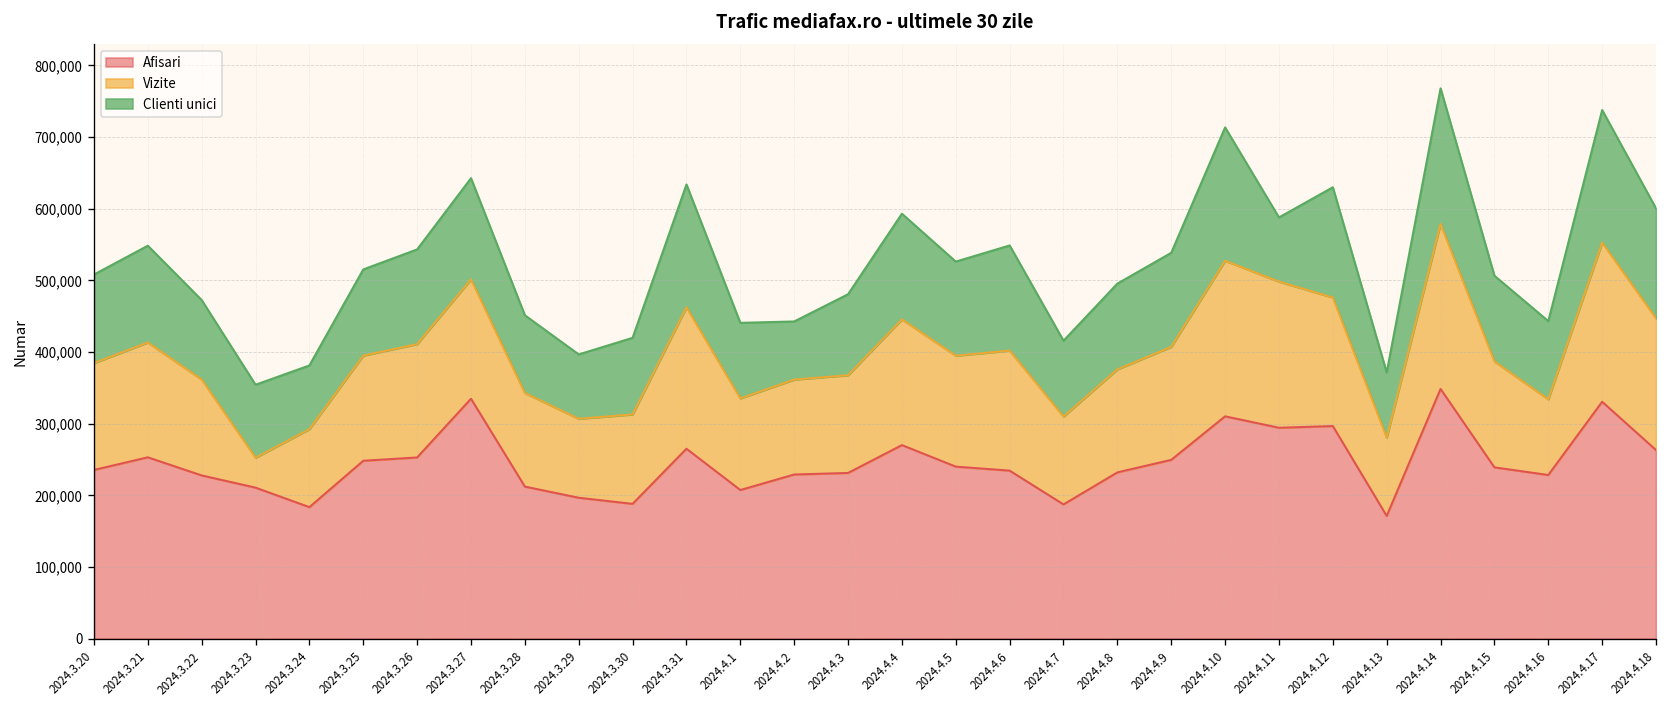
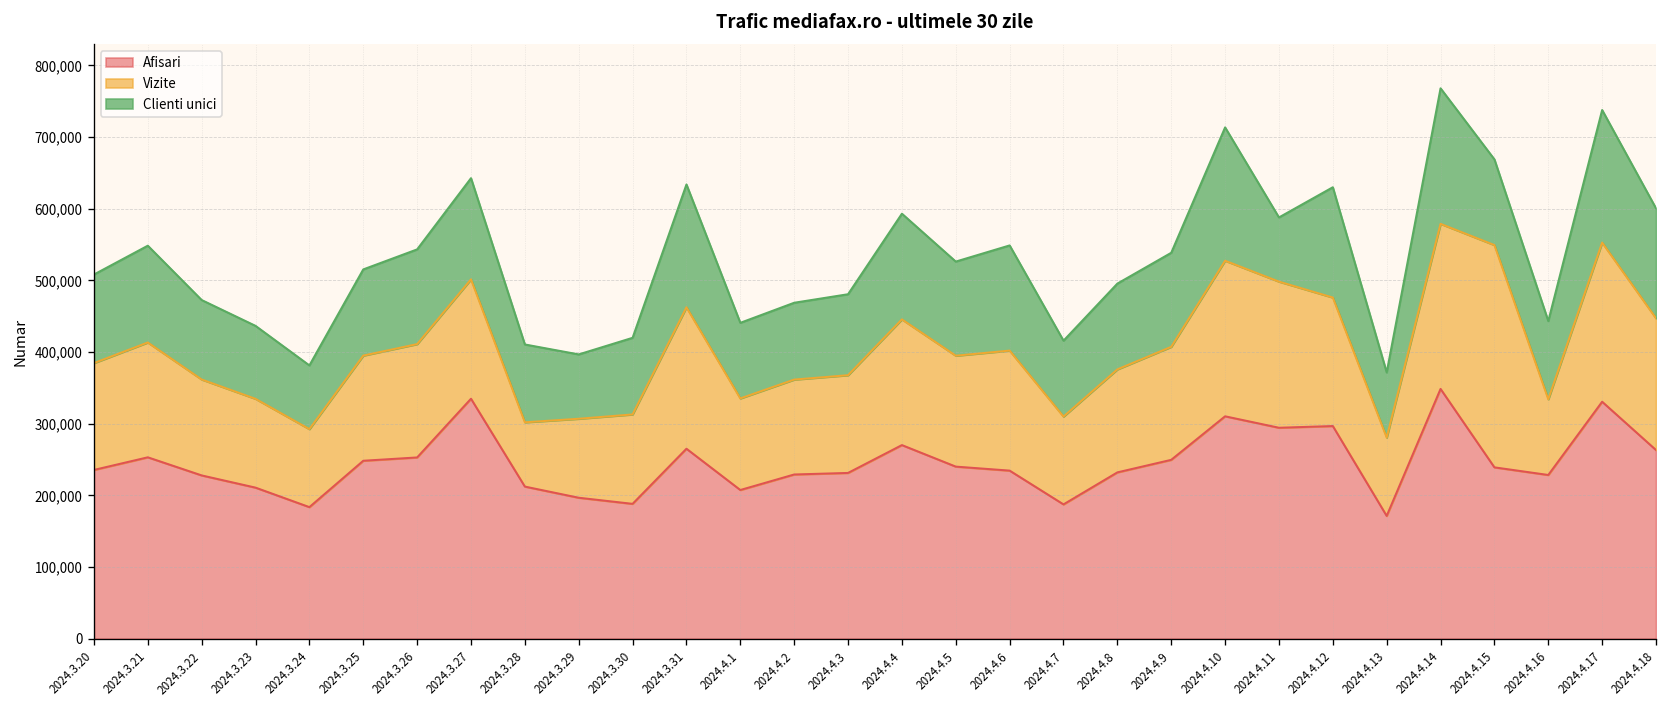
Vizite, 2024.3.23: 40,000 -> 120,000
Vizite, 2024.3.28: 130,000 -> 90,000
Clienti unici, 2024.4.2: 80,000 -> 110,000
Vizite, 2024.4.15: 150,000 -> 310,000
